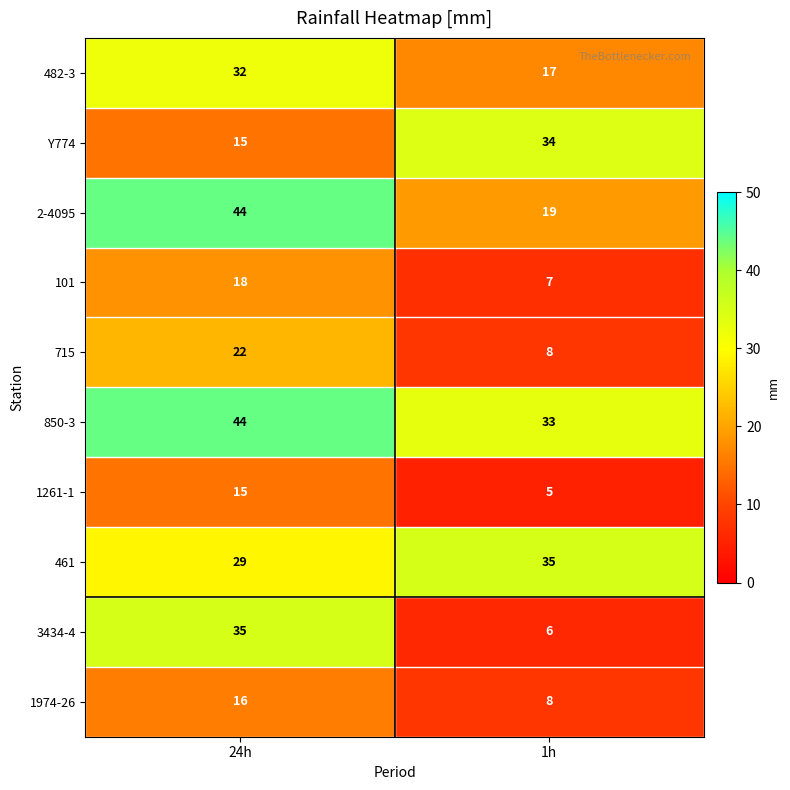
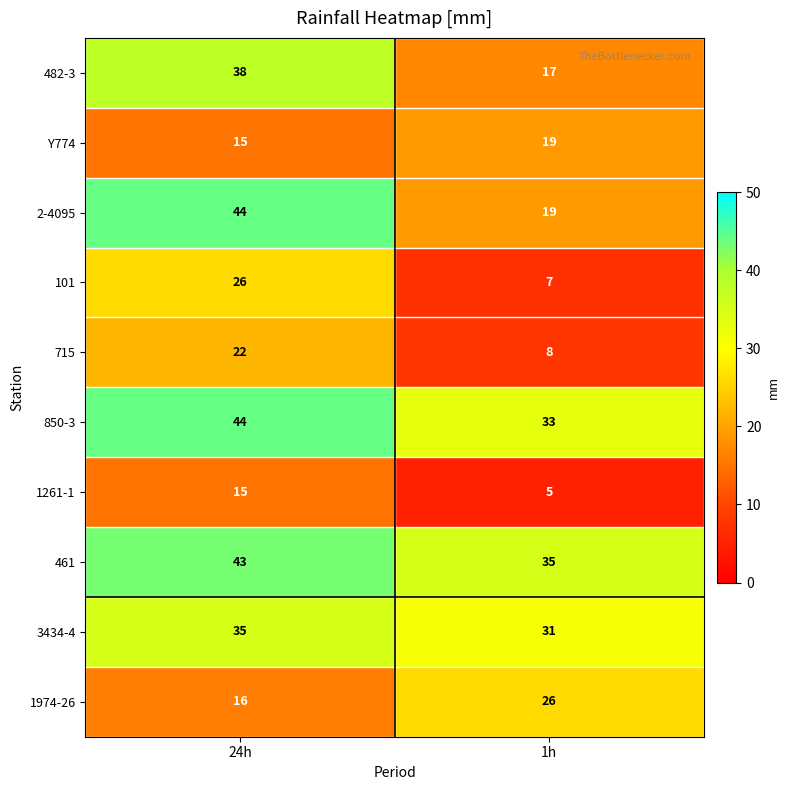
482-3, 24h: 32 -> 38
Y774, 1h: 34 -> 19
101, 24h: 18 -> 26
461, 24h: 29 -> 43
3434-4, 1h: 6 -> 31
1974-26, 1h: 8 -> 26
